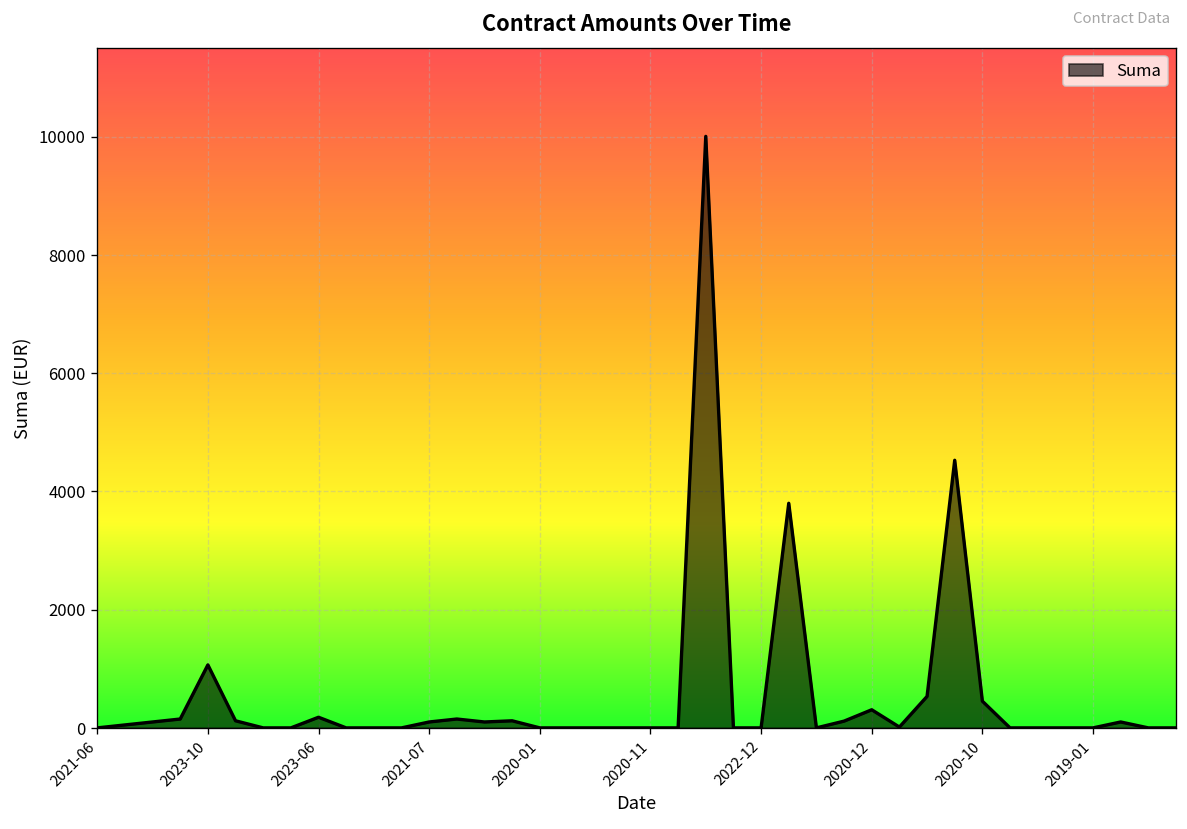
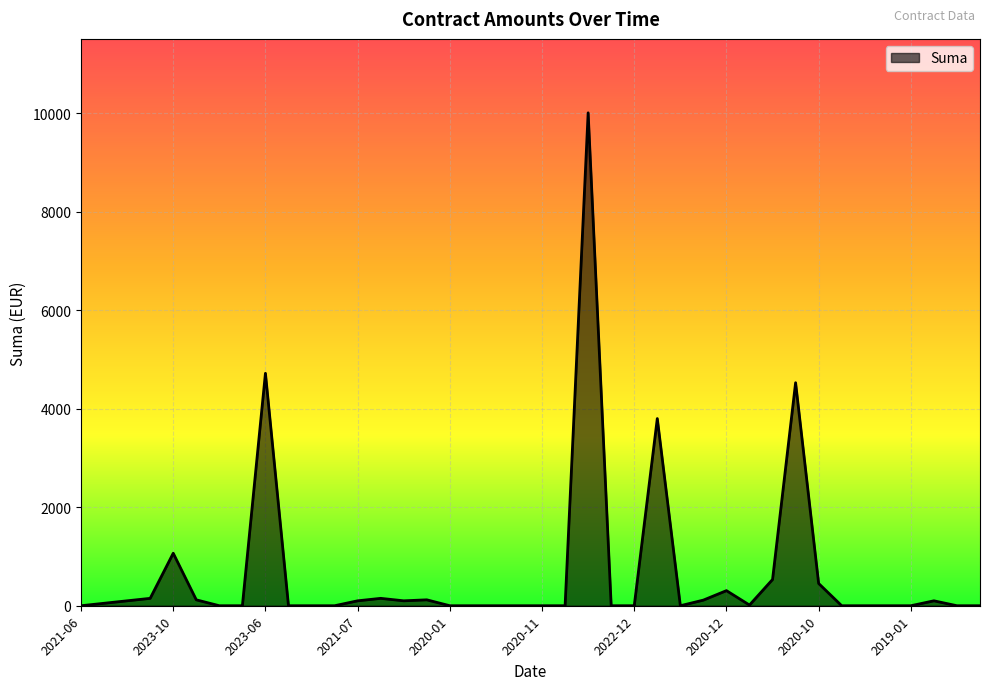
2023-06: 200 -> 4700
